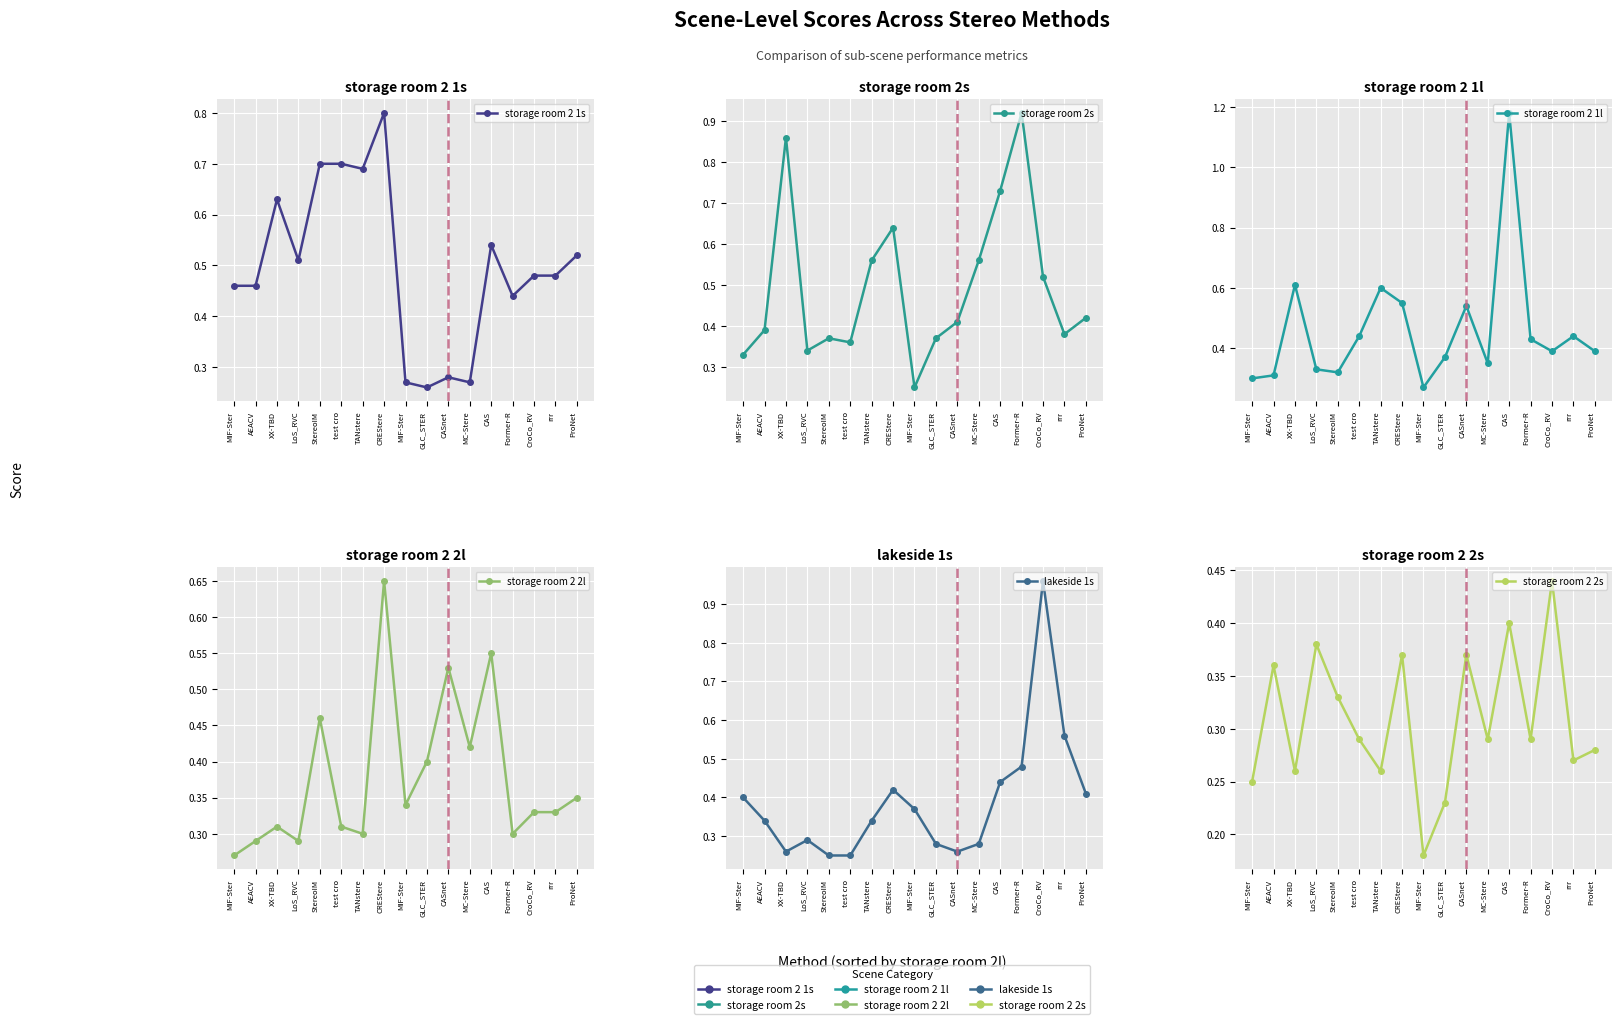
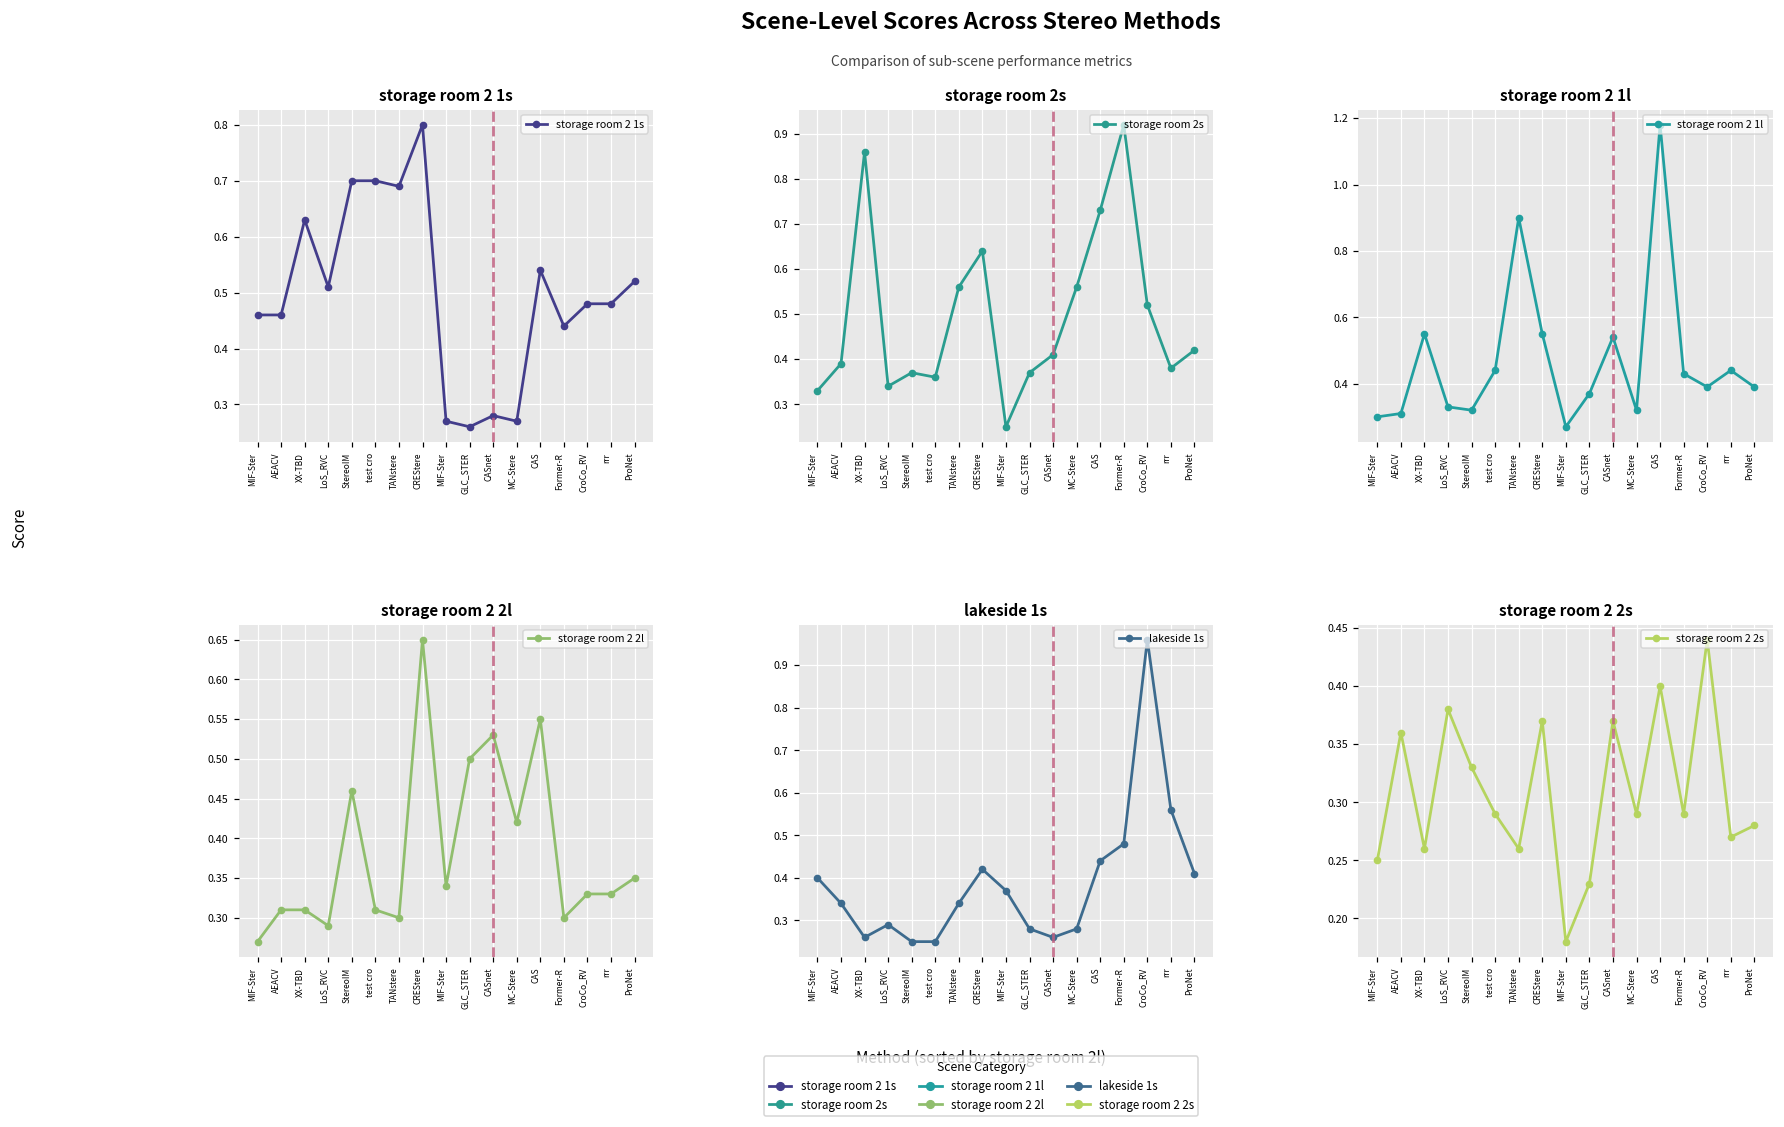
storage room 2 1l, XX-TBD: 0.61 -> 0.55
storage room 2 1l, TANstere: 0.6 -> 0.9
storage room 2 1l, MC-Stere: 0.35 -> 0.32
storage room 2 2l, AEACV: 0.29 -> 0.31
storage room 2 2l, GLC_STER: 0.4 -> 0.5
